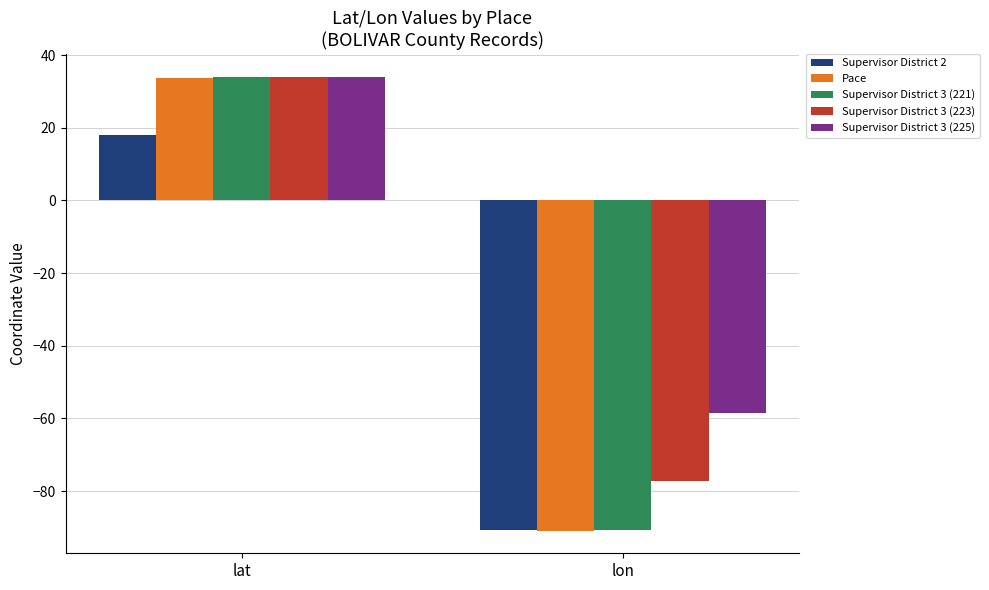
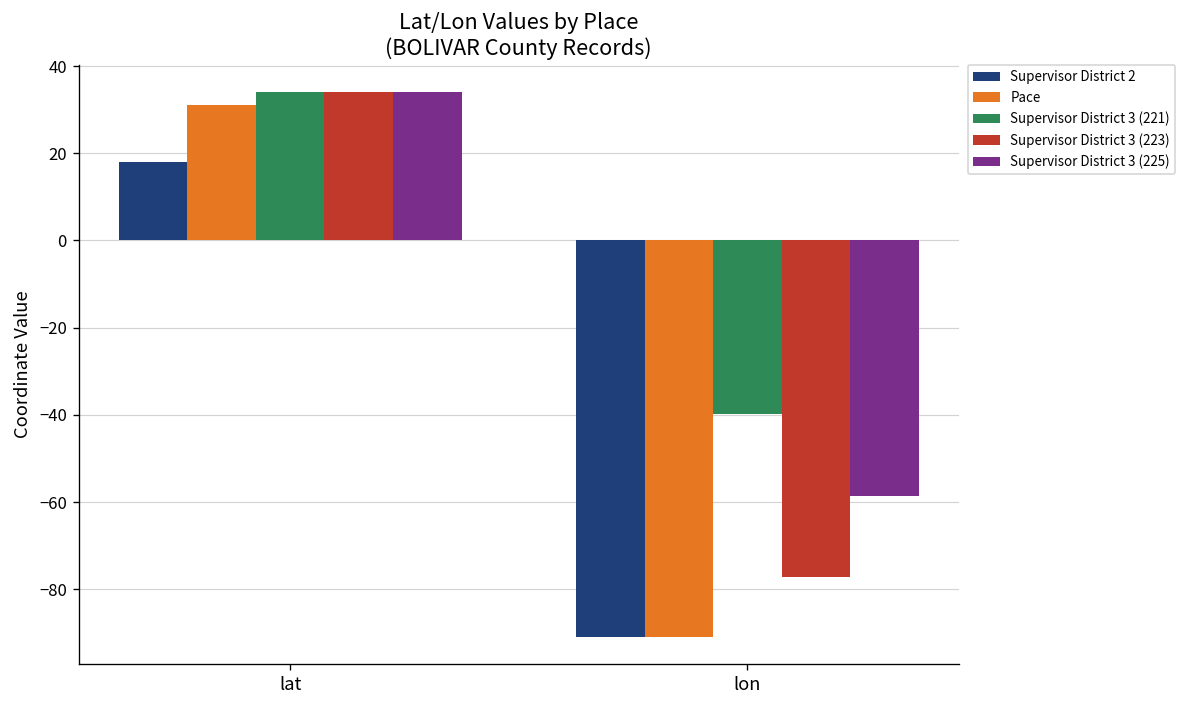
Pace, lat: 34 -> 31
Supervisor District 3 (221), lon: -91 -> -40
